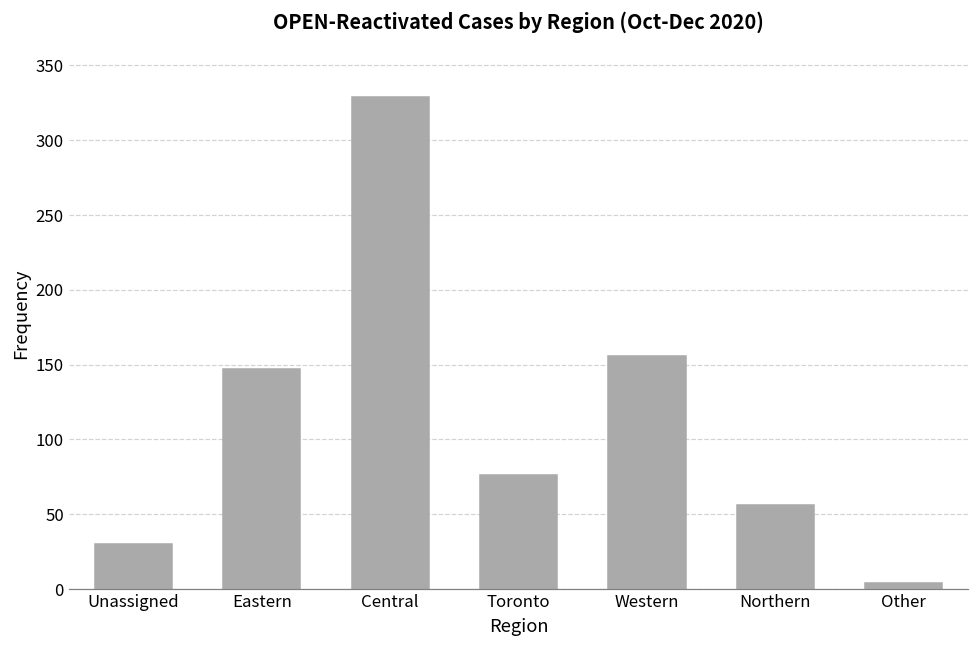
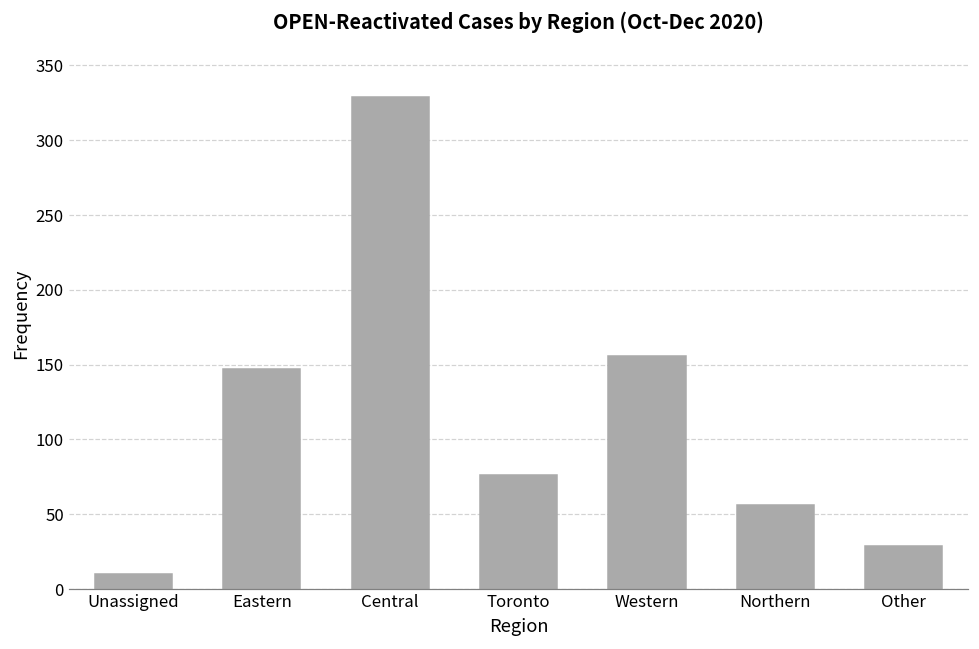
Unassigned: 30 -> 10
Other: 4 -> 29
